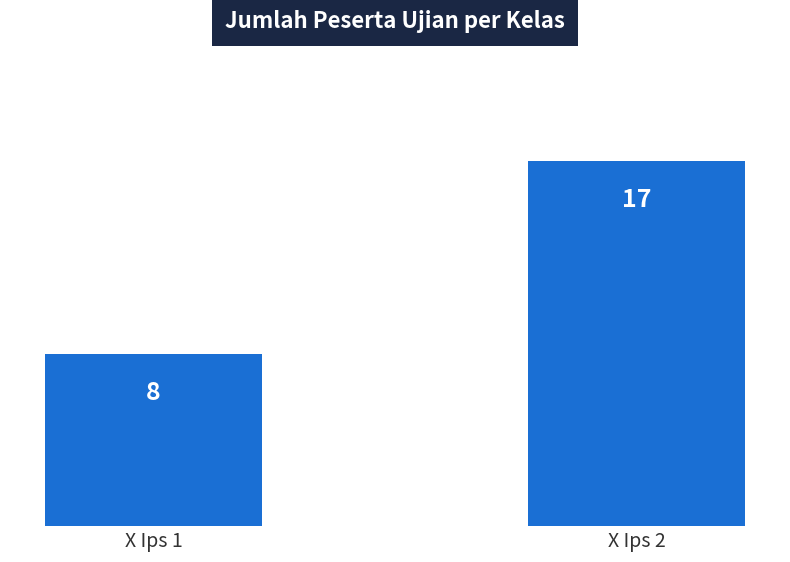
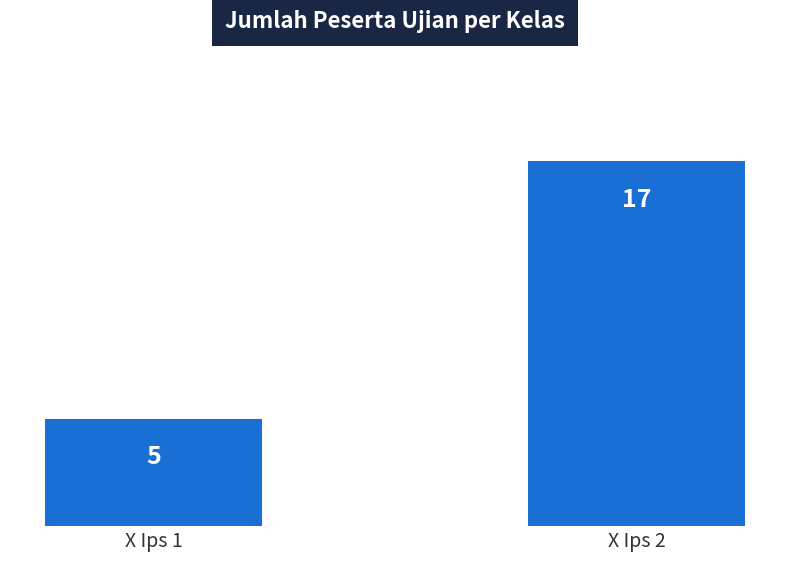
X Ips 1: 8 -> 5
